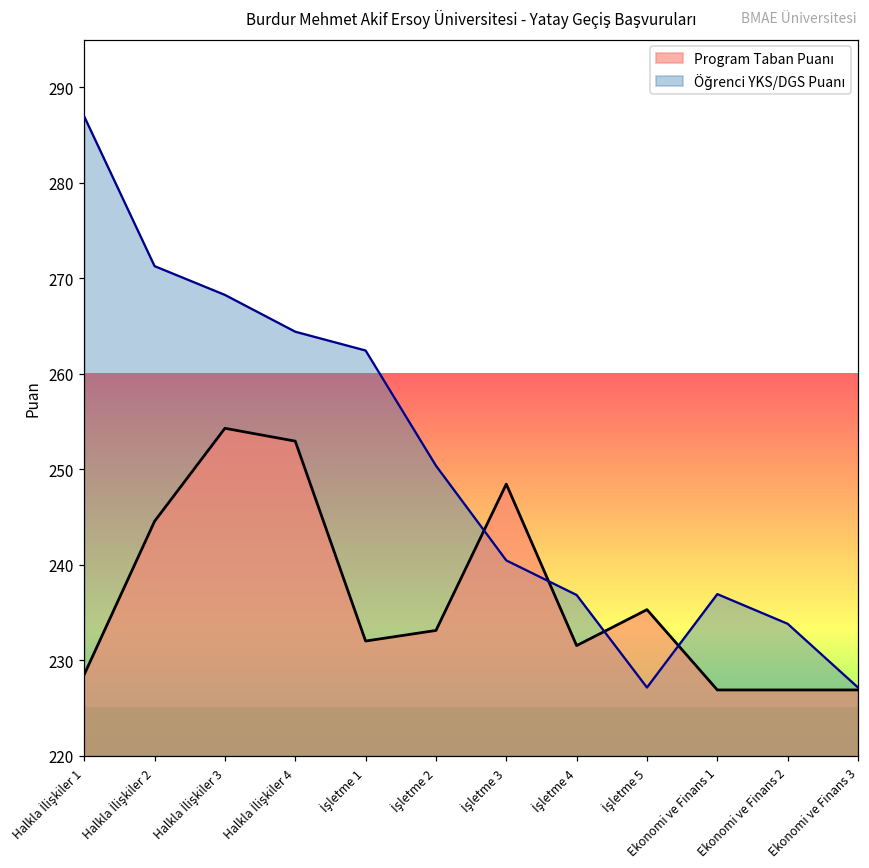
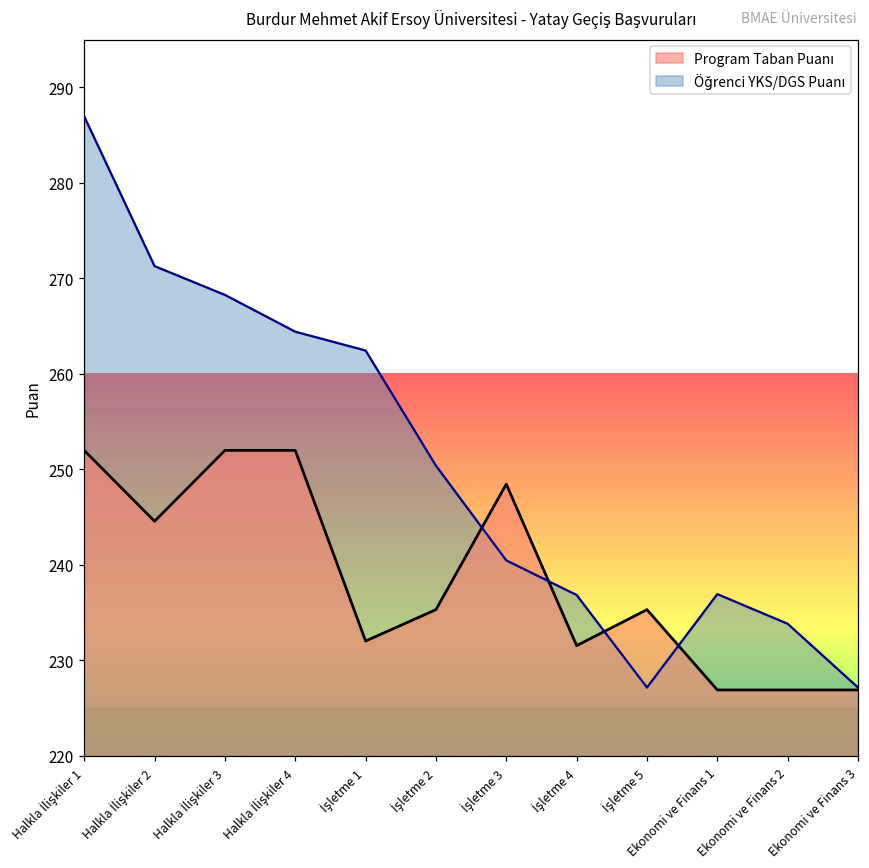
Program Taban Puanı, Halkla İlişkiler 1: 229 -> 252
Program Taban Puanı, Halkla İlişkiler 3: 254 -> 252
Program Taban Puanı, Halkla İlişkiler 4: 253 -> 252
Program Taban Puanı, İşletme 2: 233 -> 235
